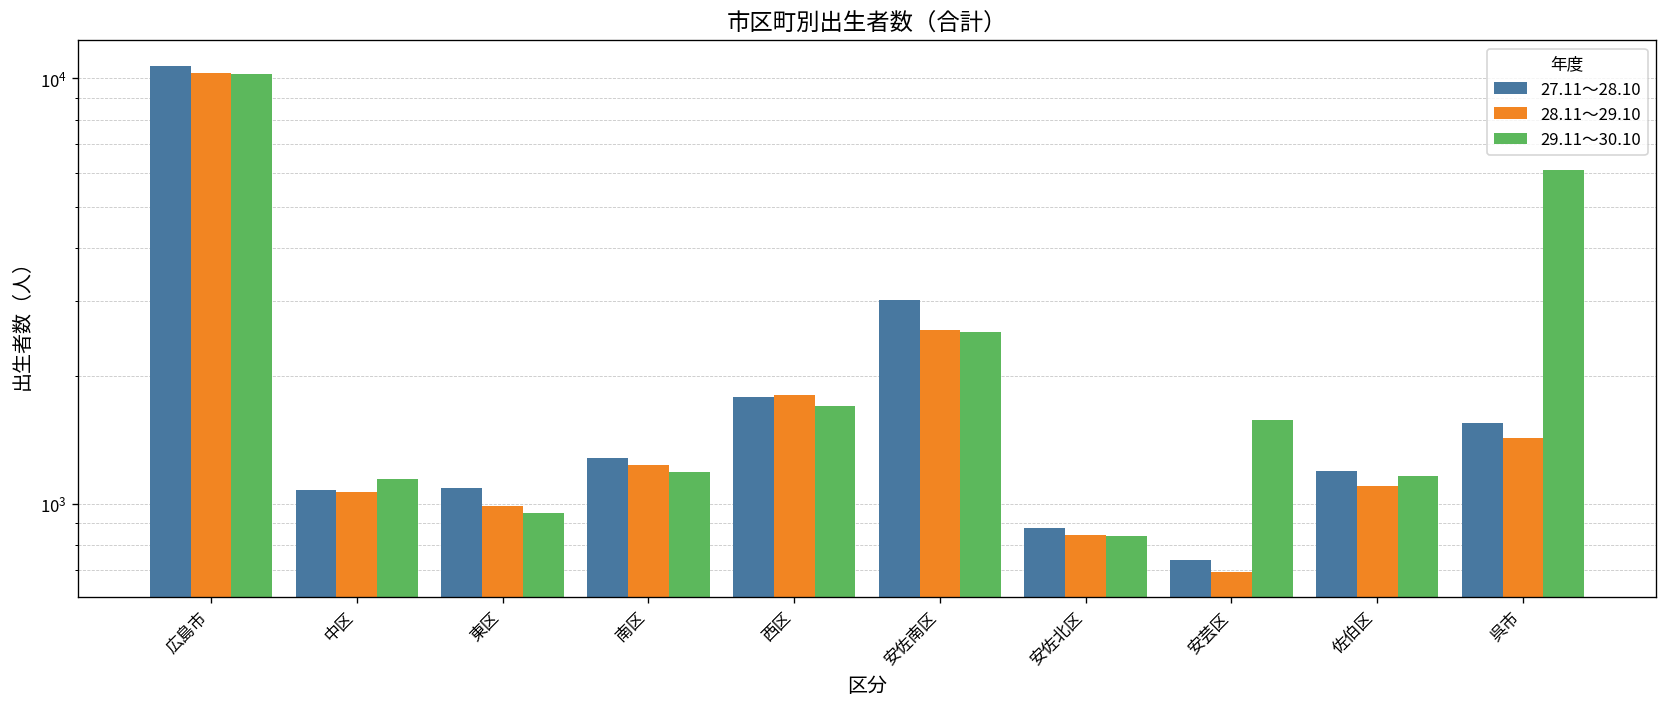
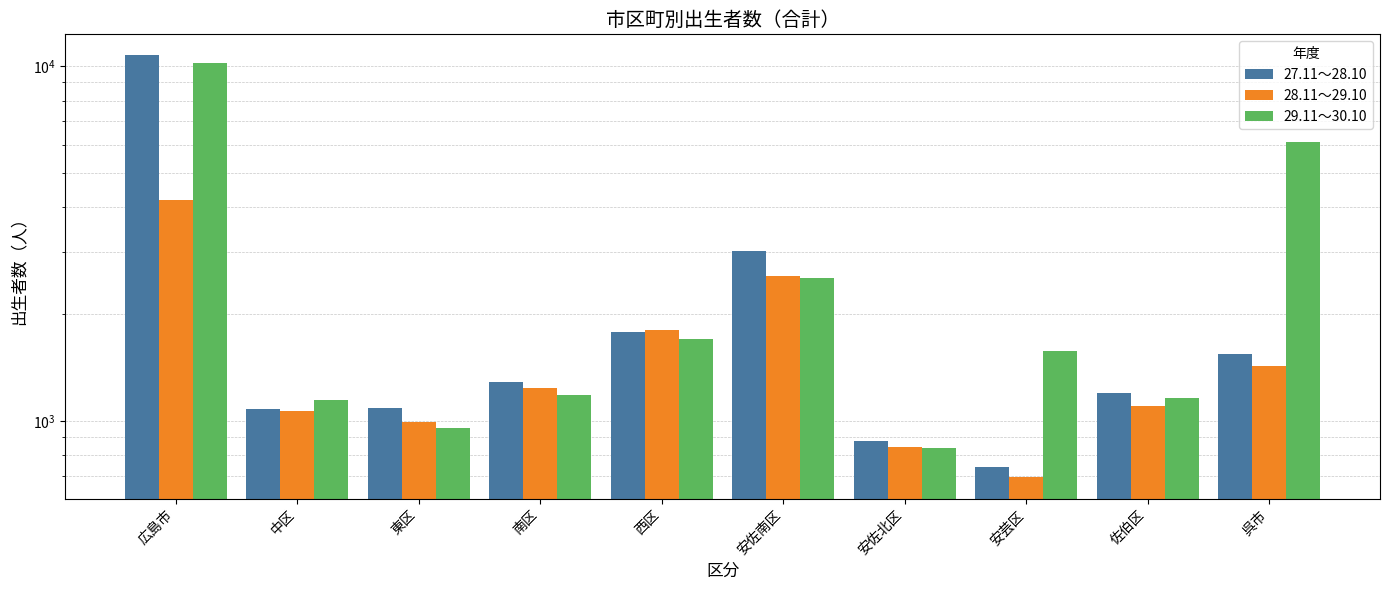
28.11～29.10, 広島市: 10300 -> 4200
